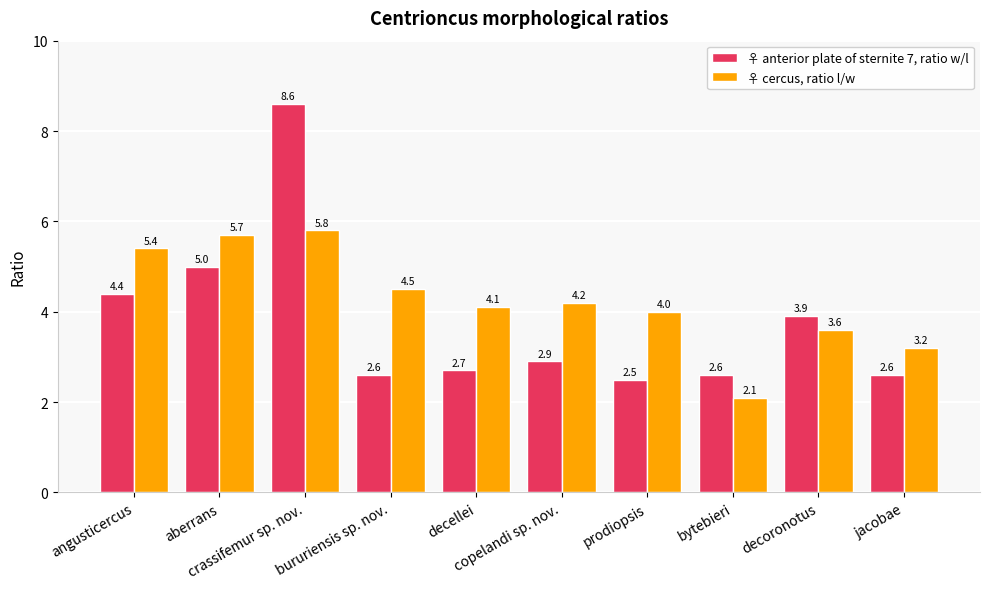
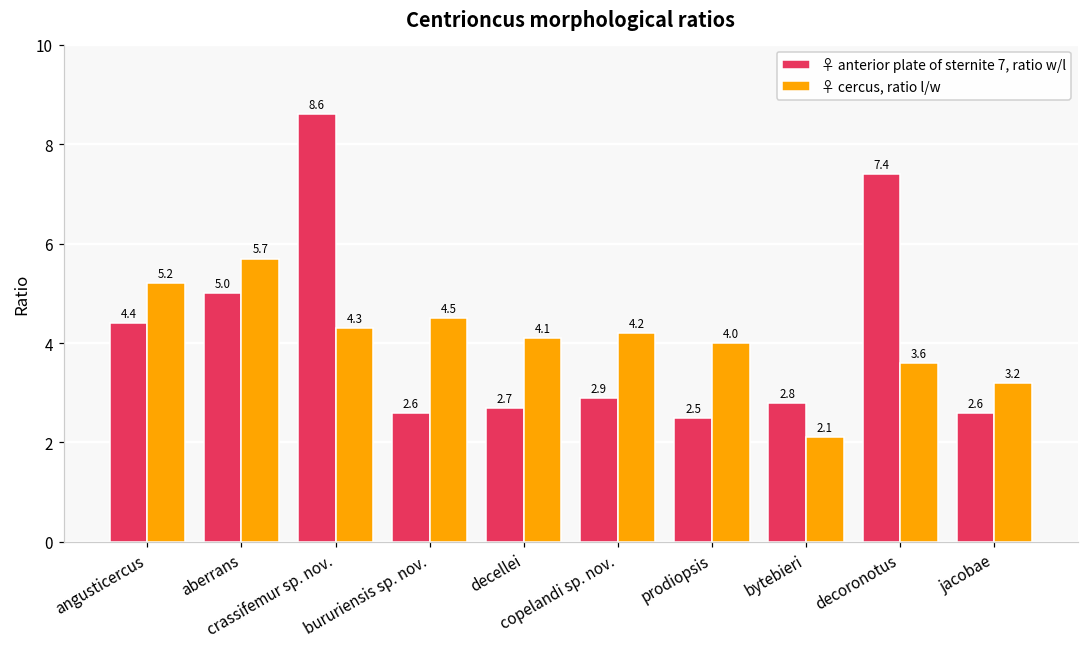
♀ cercus, ratio l/w, angusticercus: 5.4 -> 5.2
♀ cercus, ratio l/w, crassifemur sp. nov.: 5.8 -> 4.3
♀ anterior plate of sternite 7, ratio w/l, bytebieri: 2.6 -> 2.8
♀ anterior plate of sternite 7, ratio w/l, decoronotus: 3.9 -> 7.4
